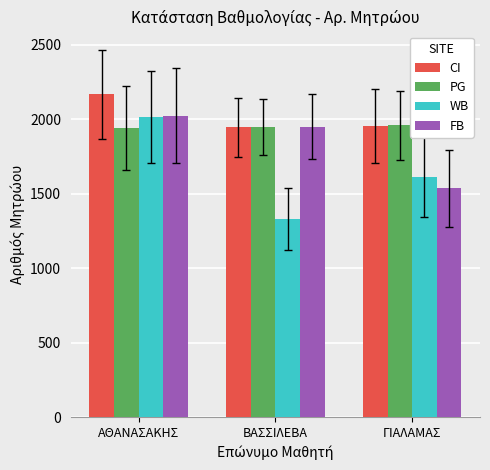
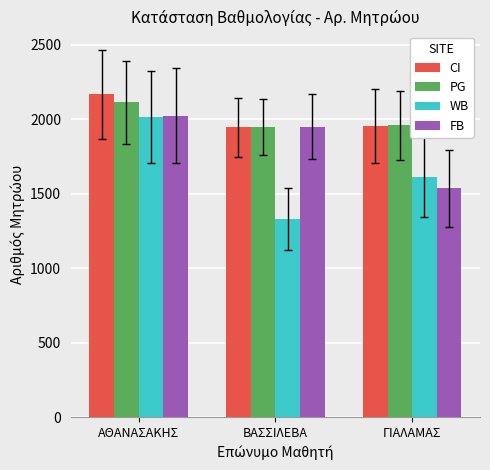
PG, ΑΘΑΝΑΣΑΚΗΣ: 1940 -> 2110
